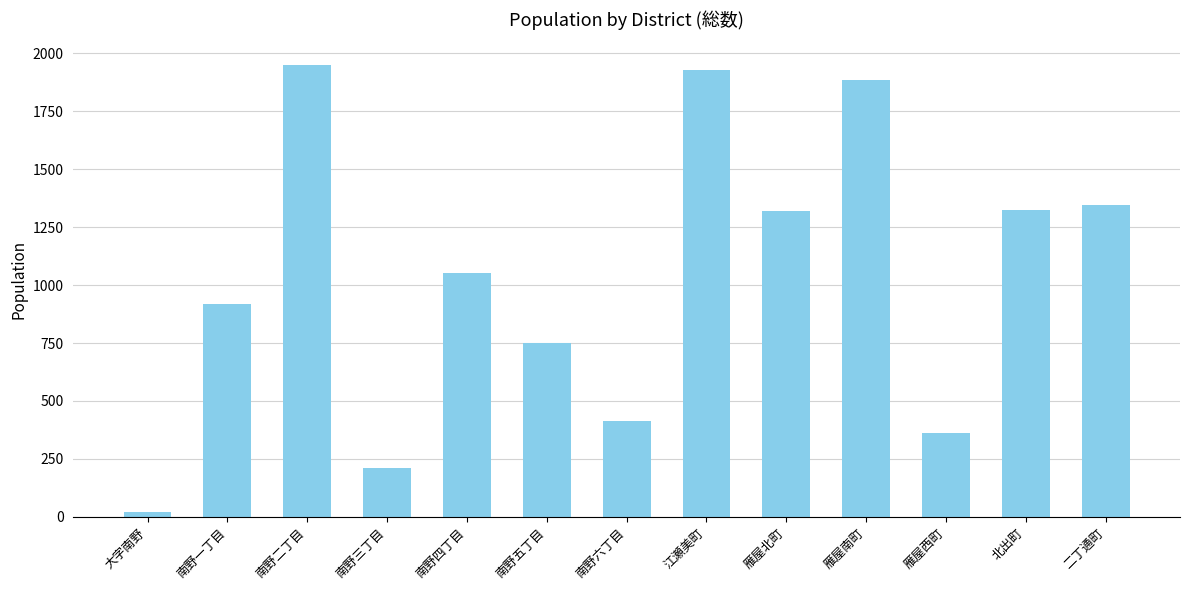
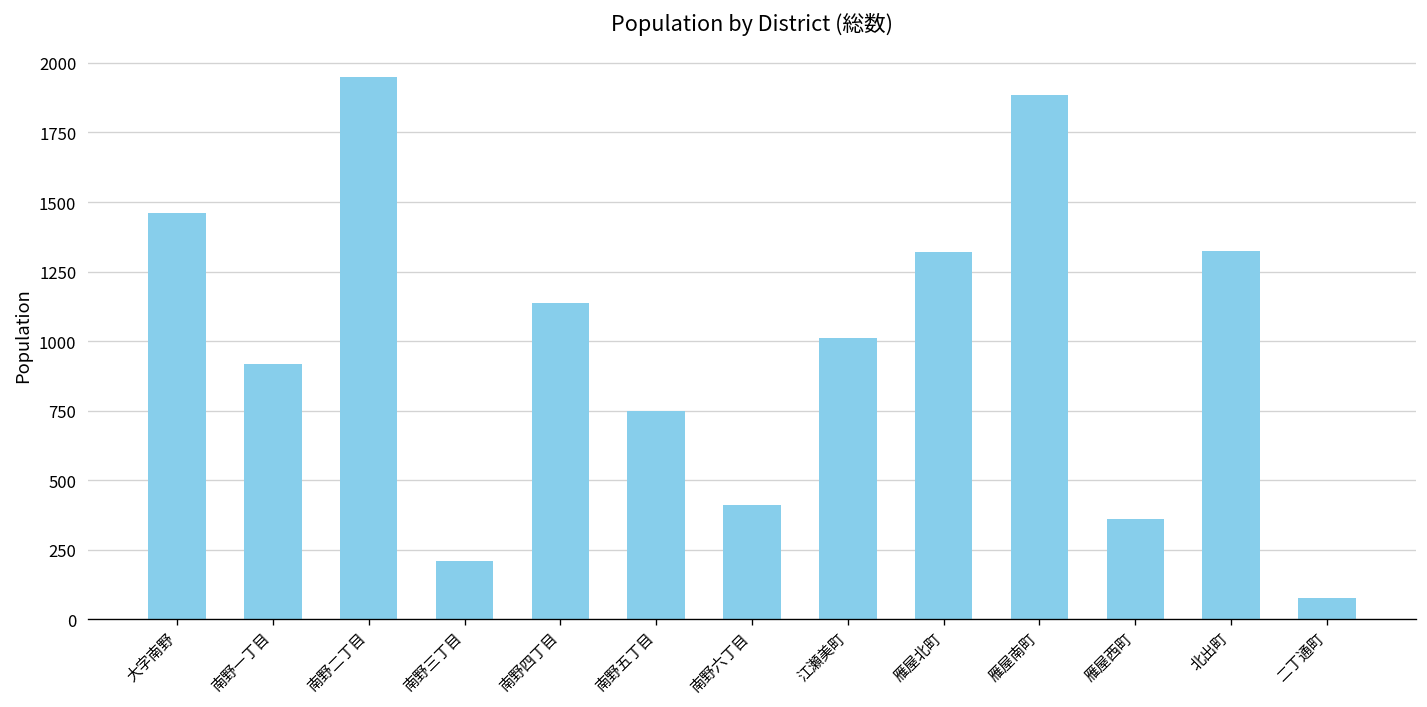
大字南野: 20 -> 1460
南野四丁目: 1050 -> 1140
江瀬美町: 1930 -> 1010
二丁通町: 1340 -> 80
